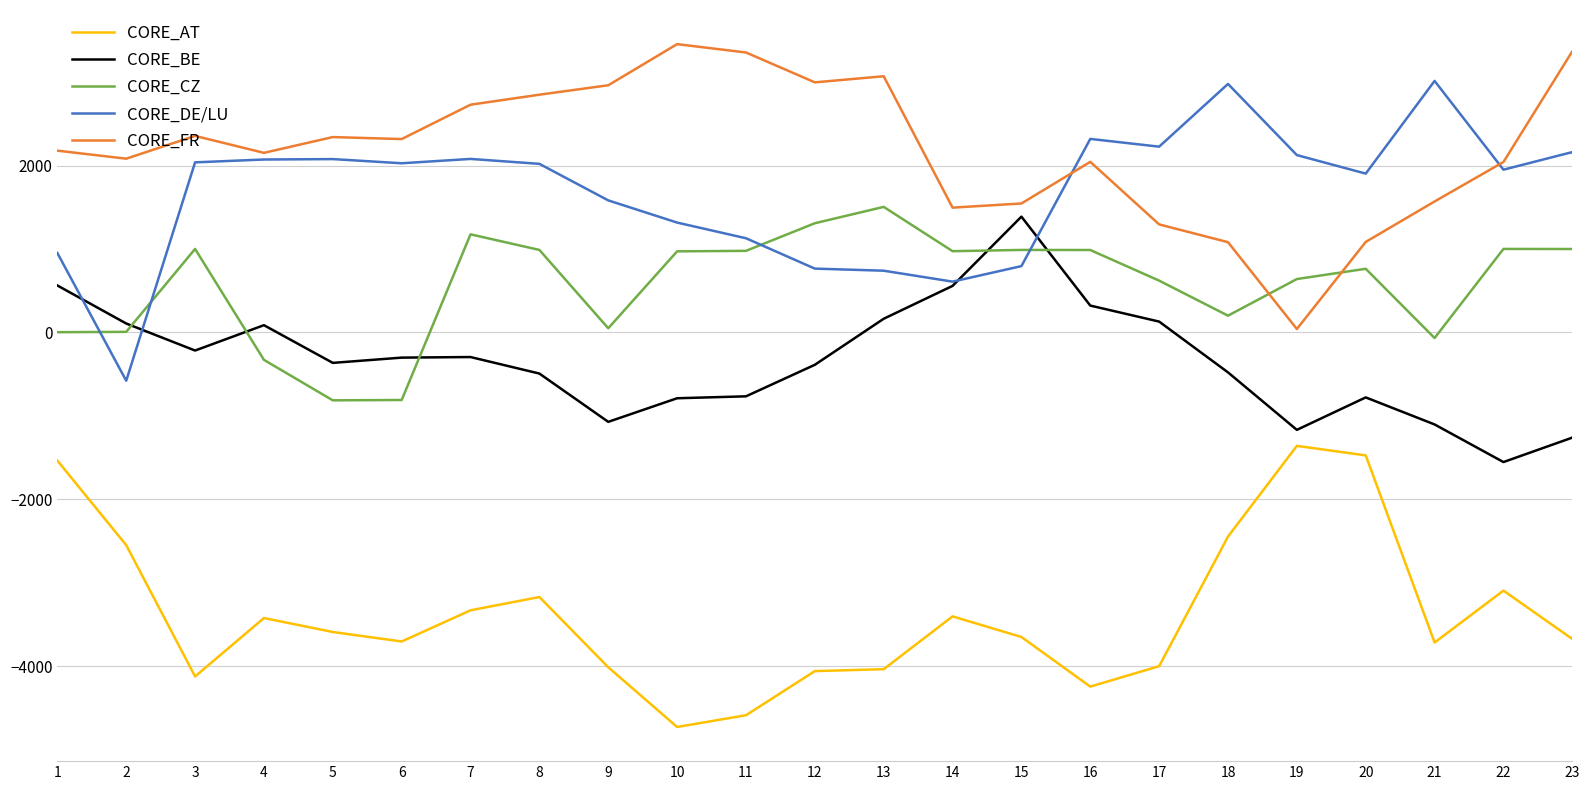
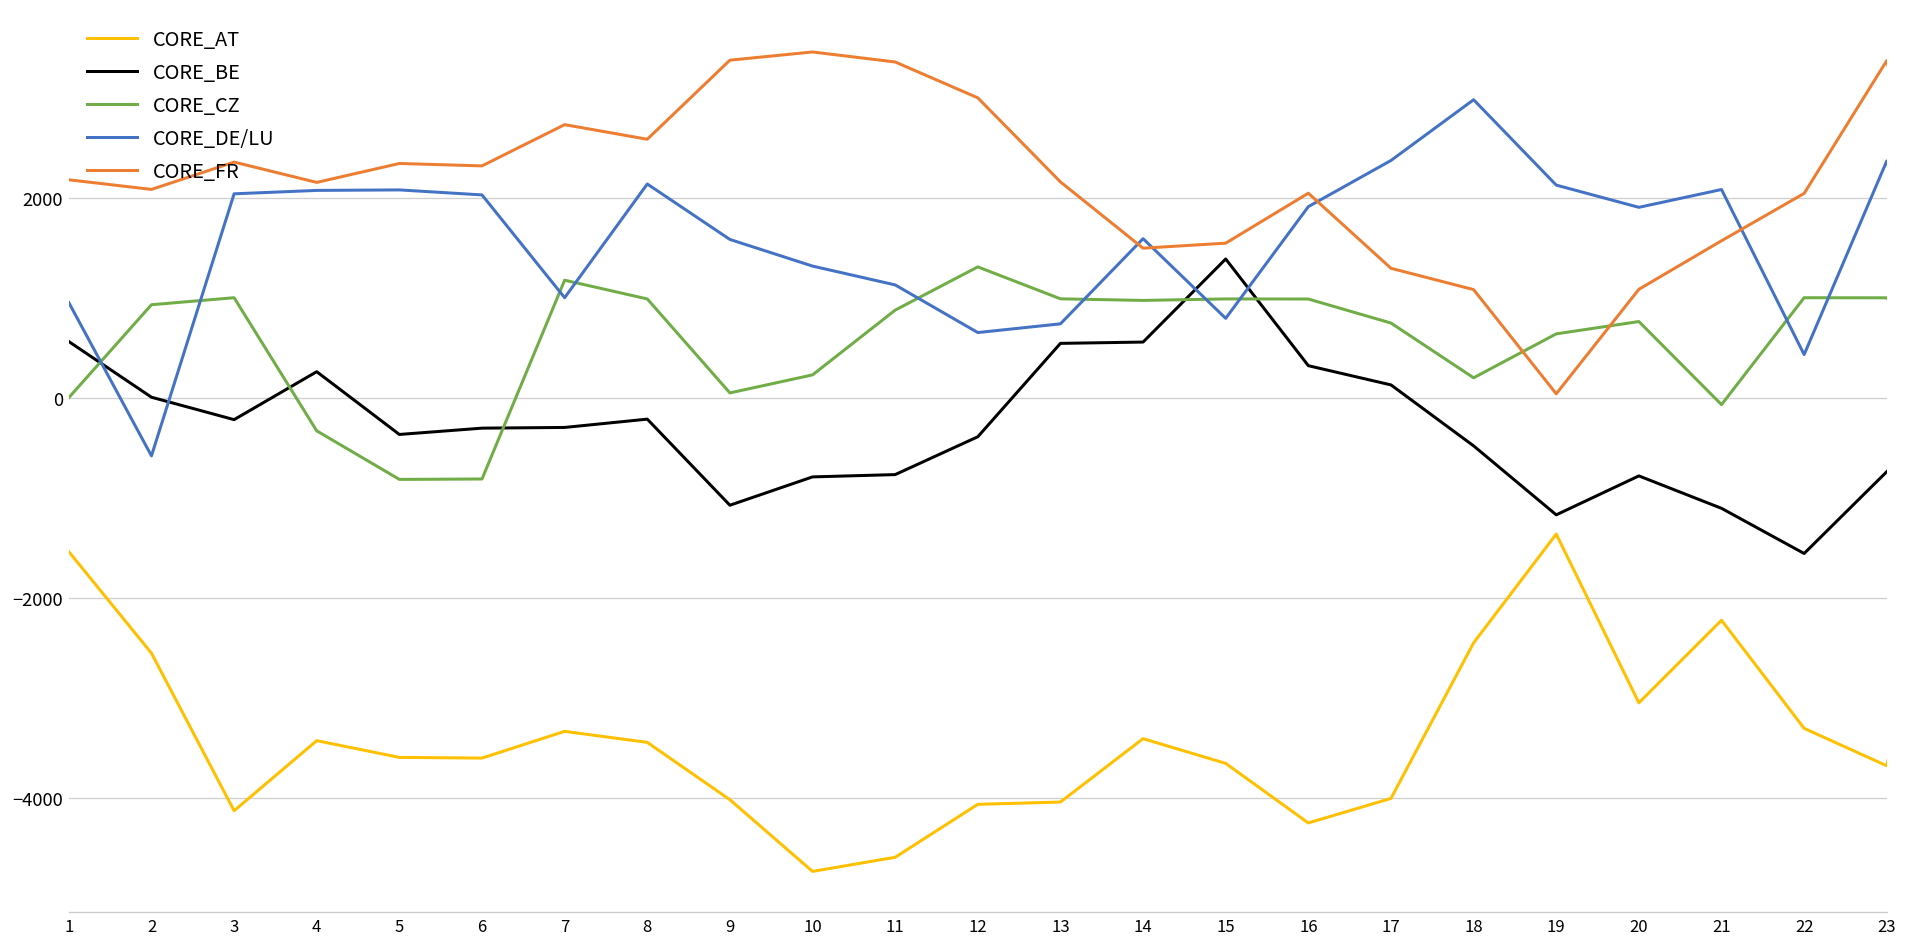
CORE_BE, 2: 100 -> 0
CORE_CZ, 2: 0 -> 900
CORE_BE, 4: 100 -> 300
CORE_AT, 6: -3700 -> -3600
CORE_DE/LU, 7: 2100 -> 1000
CORE_AT, 8: -3200 -> -3400
CORE_BE, 8: -500 -> -200
CORE_DE/LU, 8: 2000 -> 2100
CORE_FR, 8: 2800 -> 2600
CORE_FR, 9: 3000 -> 3400
CORE_CZ, 10: 1000 -> 200
CORE_CZ, 11: 1000 -> 900
CORE_DE/LU, 12: 800 -> 700
CORE_BE, 13: 200 -> 500
CORE_CZ, 13: 1500 -> 1000
CORE_FR, 13: 3100 -> 2200
CORE_DE/LU, 14: 600 -> 1600
CORE_DE/LU, 16: 2300 -> 1900
CORE_CZ, 17: 600 -> 700
CORE_DE/LU, 17: 2200 -> 2400
CORE_AT, 20: -1500 -> -3000
CORE_AT, 21: -3700 -> -2200
CORE_DE/LU, 21: 3000 -> 2100
CORE_AT, 22: -3100 -> -3300
CORE_DE/LU, 22: 2000 -> 400
CORE_BE, 23: -1300 -> -700
CORE_DE/LU, 23: 2200 -> 2400
